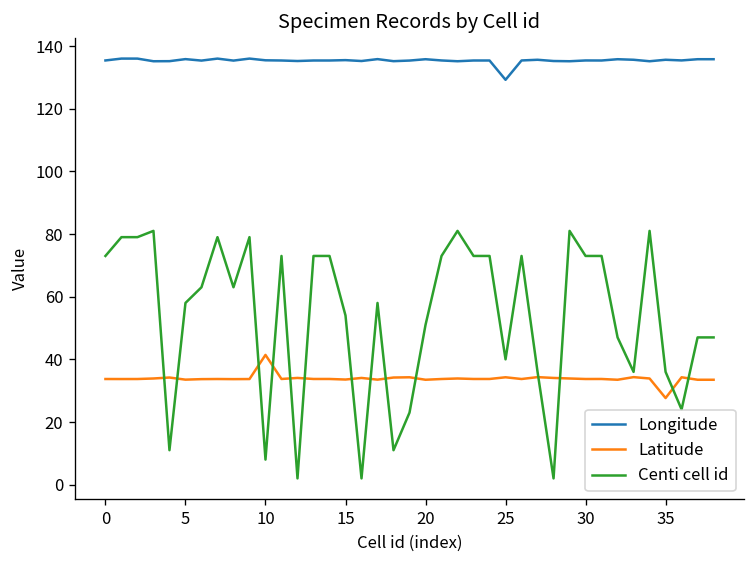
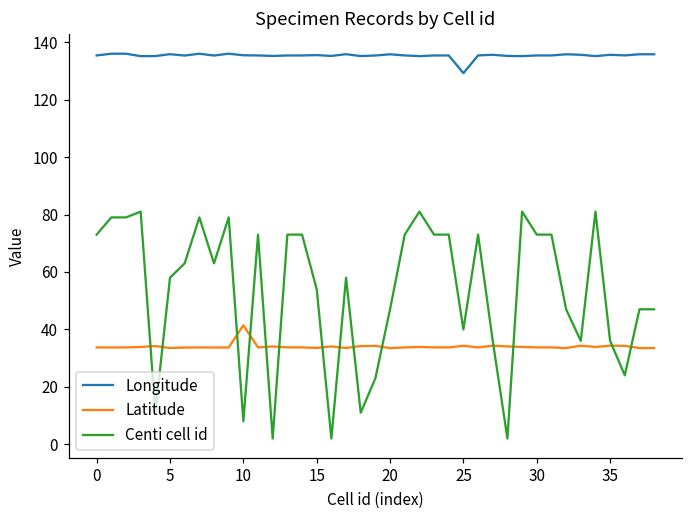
Centi cell id, 20: 51 -> 47
Latitude, 35: 28 -> 34
